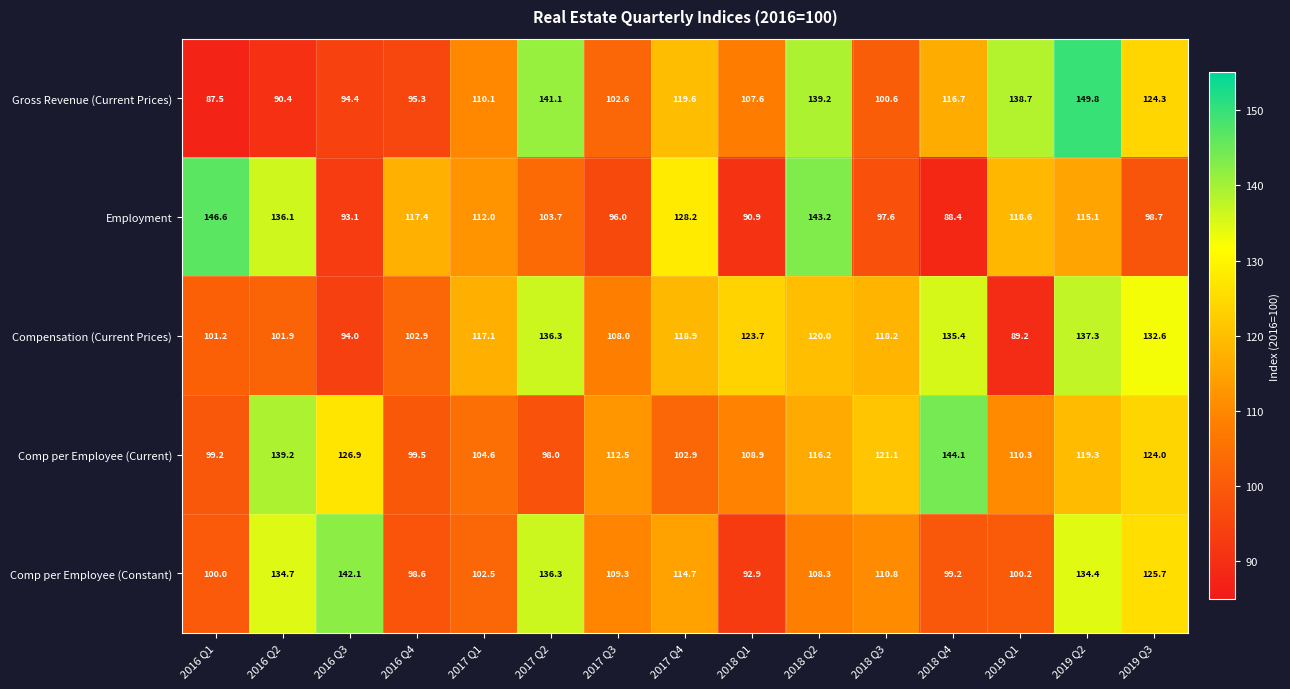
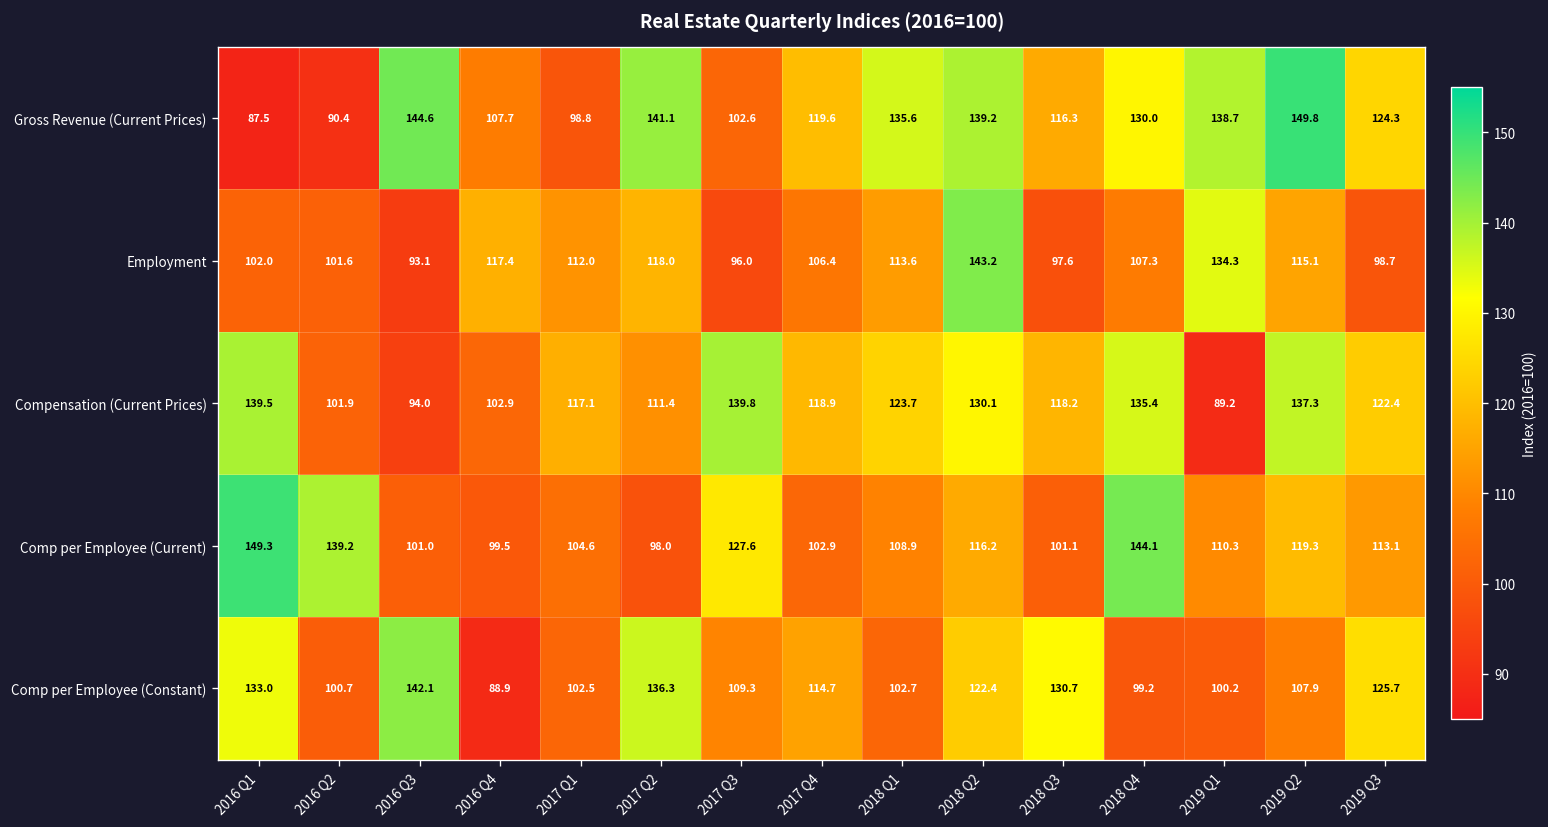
Gross Revenue (Current Prices), 2016 Q3: 94.4 -> 144.6
Gross Revenue (Current Prices), 2016 Q4: 95.3 -> 107.7
Gross Revenue (Current Prices), 2017 Q1: 110.1 -> 98.8
Gross Revenue (Current Prices), 2018 Q1: 107.6 -> 135.6
Gross Revenue (Current Prices), 2018 Q3: 100.6 -> 116.3
Gross Revenue (Current Prices), 2018 Q4: 116.7 -> 130.0
Employment, 2016 Q1: 146.6 -> 102.0
Employment, 2016 Q2: 136.1 -> 101.6
Employment, 2017 Q2: 103.7 -> 118.0
Employment, 2017 Q4: 128.2 -> 106.4
Employment, 2018 Q1: 90.9 -> 113.6
Employment, 2018 Q4: 88.4 -> 107.3
Employment, 2019 Q1: 118.6 -> 134.3
Compensation (Current Prices), 2016 Q1: 101.2 -> 139.5
Compensation (Current Prices), 2017 Q2: 136.3 -> 111.4
Compensation (Current Prices), 2017 Q3: 108.0 -> 139.8
Compensation (Current Prices), 2018 Q2: 120.0 -> 130.1
Compensation (Current Prices), 2019 Q3: 132.6 -> 122.4
Comp per Employee (Current), 2016 Q1: 99.2 -> 149.3
Comp per Employee (Current), 2016 Q3: 126.9 -> 101.0
Comp per Employee (Current), 2017 Q3: 112.5 -> 127.6
Comp per Employee (Current), 2018 Q3: 121.1 -> 101.1
Comp per Employee (Current), 2019 Q3: 124.0 -> 113.1
Comp per Employee (Constant), 2016 Q1: 100.0 -> 133.0
Comp per Employee (Constant), 2016 Q2: 134.7 -> 100.7
Comp per Employee (Constant), 2016 Q4: 98.6 -> 88.9
Comp per Employee (Constant), 2018 Q1: 92.9 -> 102.7
Comp per Employee (Constant), 2018 Q2: 108.3 -> 122.4
Comp per Employee (Constant), 2018 Q3: 110.8 -> 130.7
Comp per Employee (Constant), 2019 Q2: 134.4 -> 107.9
